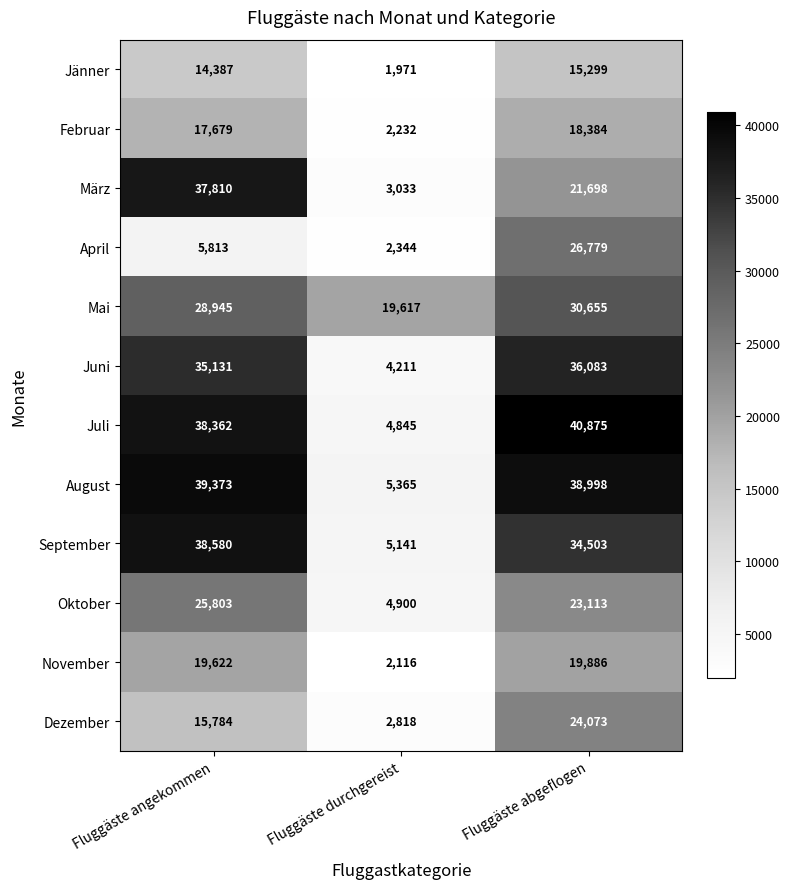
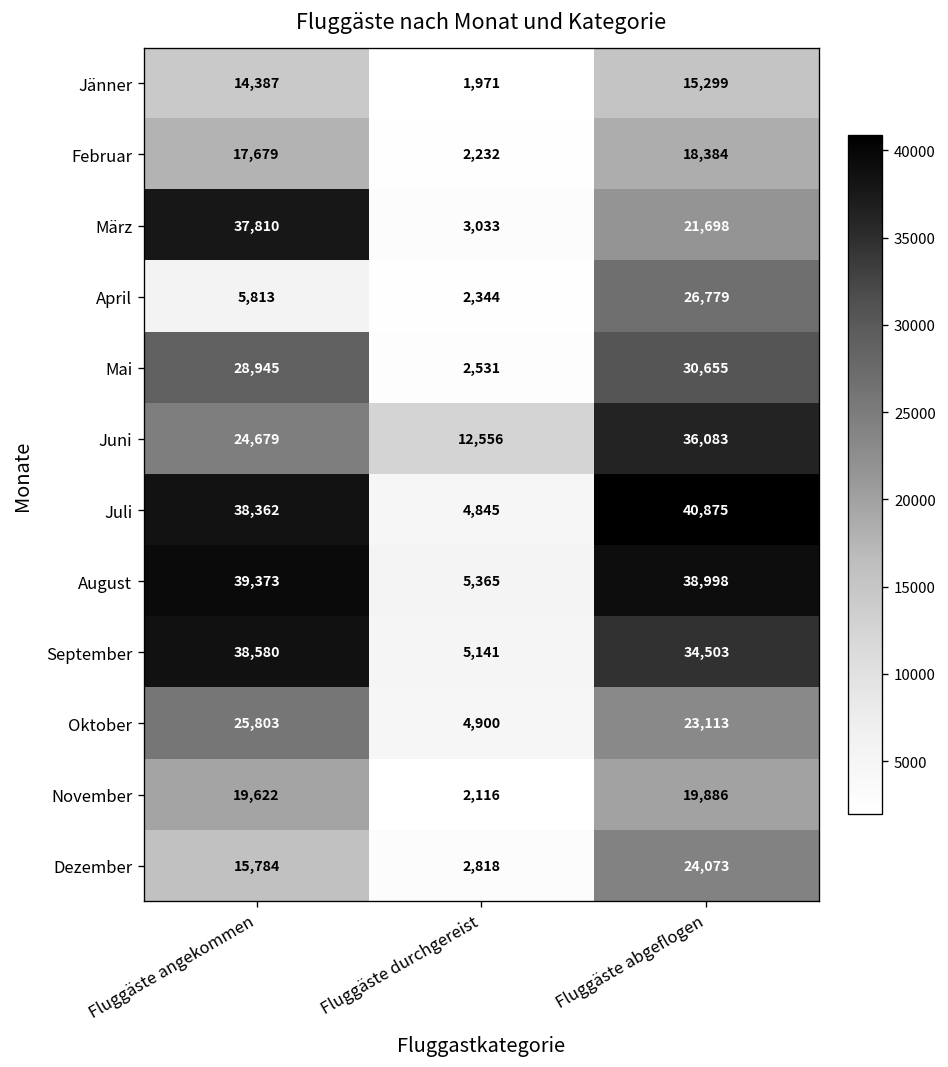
Mai, Fluggäste durchgereist: 19,617 -> 2,531
Juni, Fluggäste angekommen: 35,131 -> 24,679
Juni, Fluggäste durchgereist: 4,211 -> 12,556
